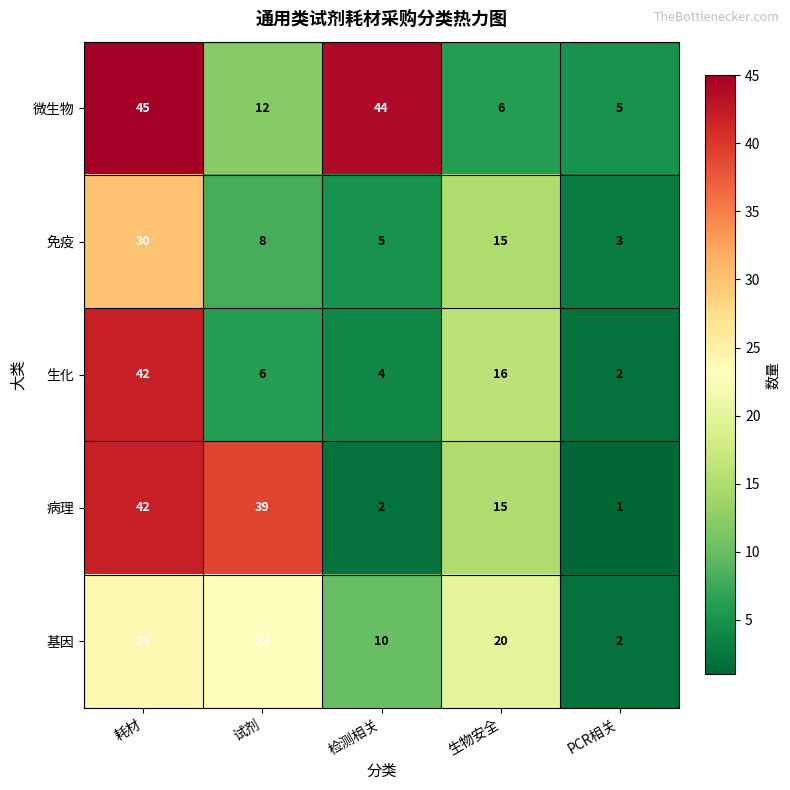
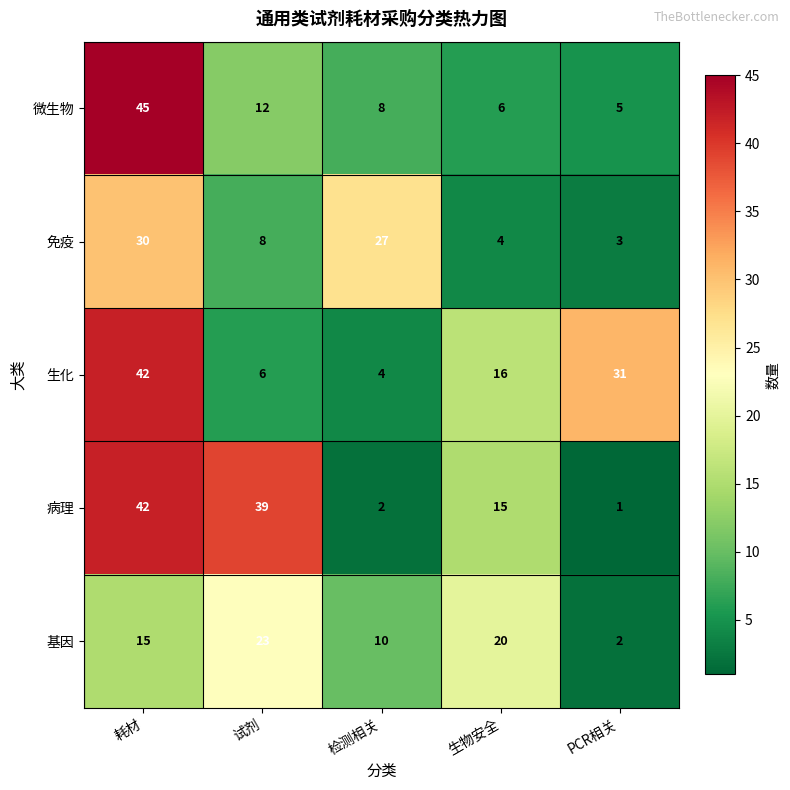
微生物, 检测相关: 44 -> 8
免疫, 检测相关: 5 -> 27
免疫, 生物安全: 15 -> 4
生化, PCR相关: 2 -> 31
基因, 耗材: 24 -> 15
